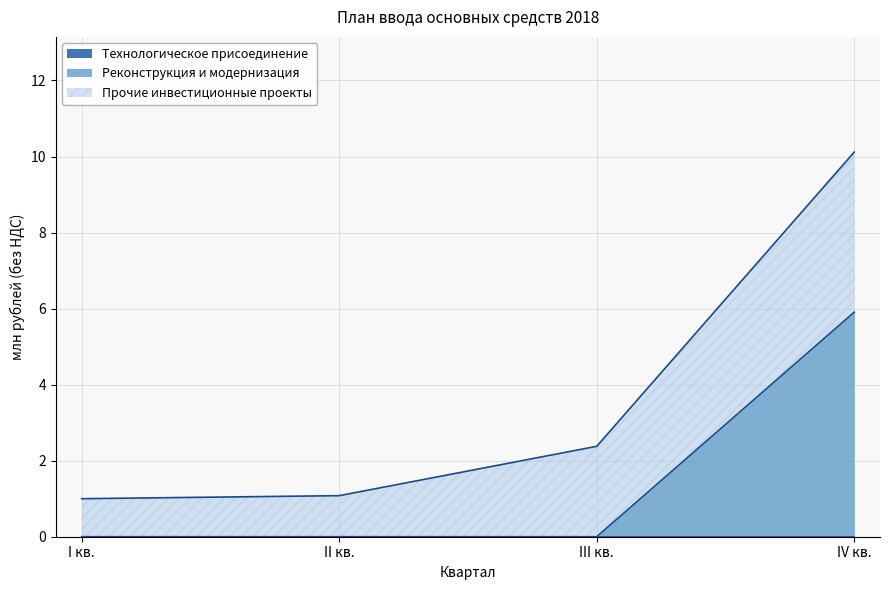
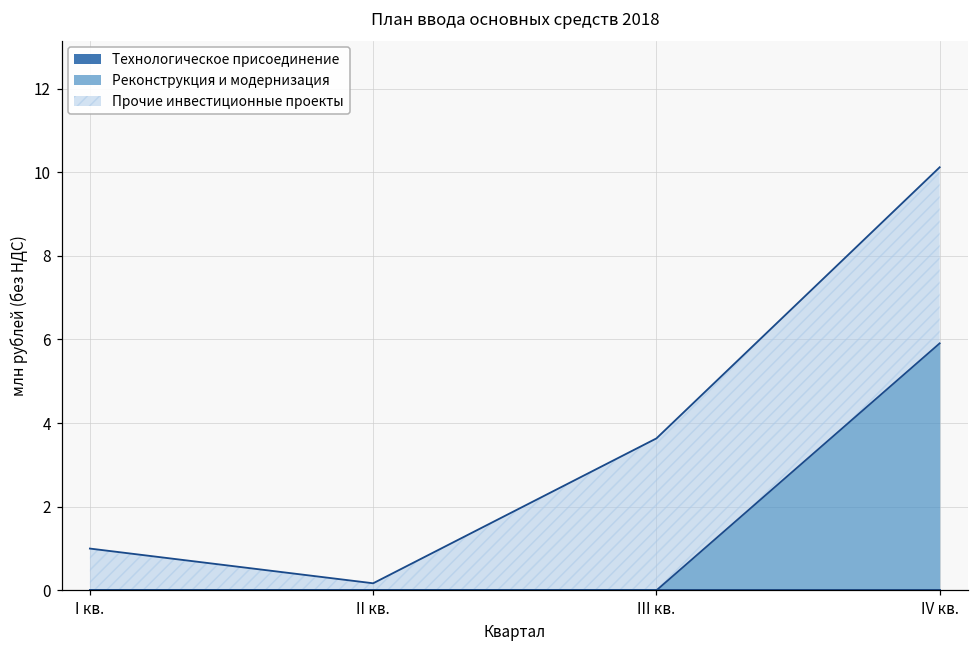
Прочие инвестиционные проекты, II кв.: 1.1 -> 0.2
Прочие инвестиционные проекты, III кв.: 2.4 -> 3.6
